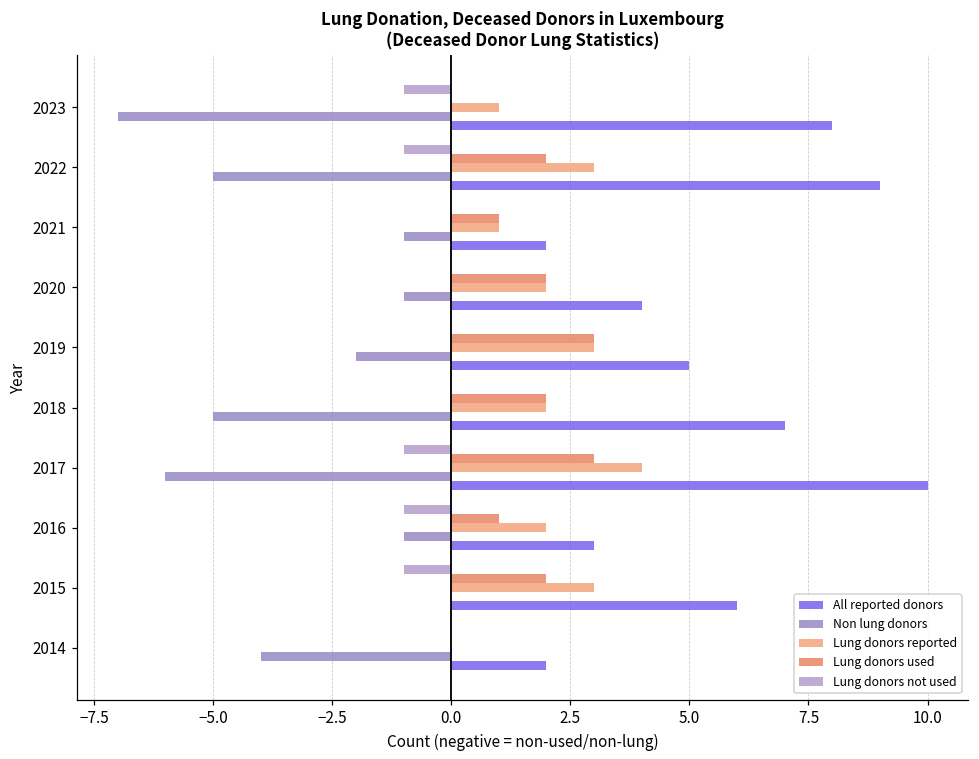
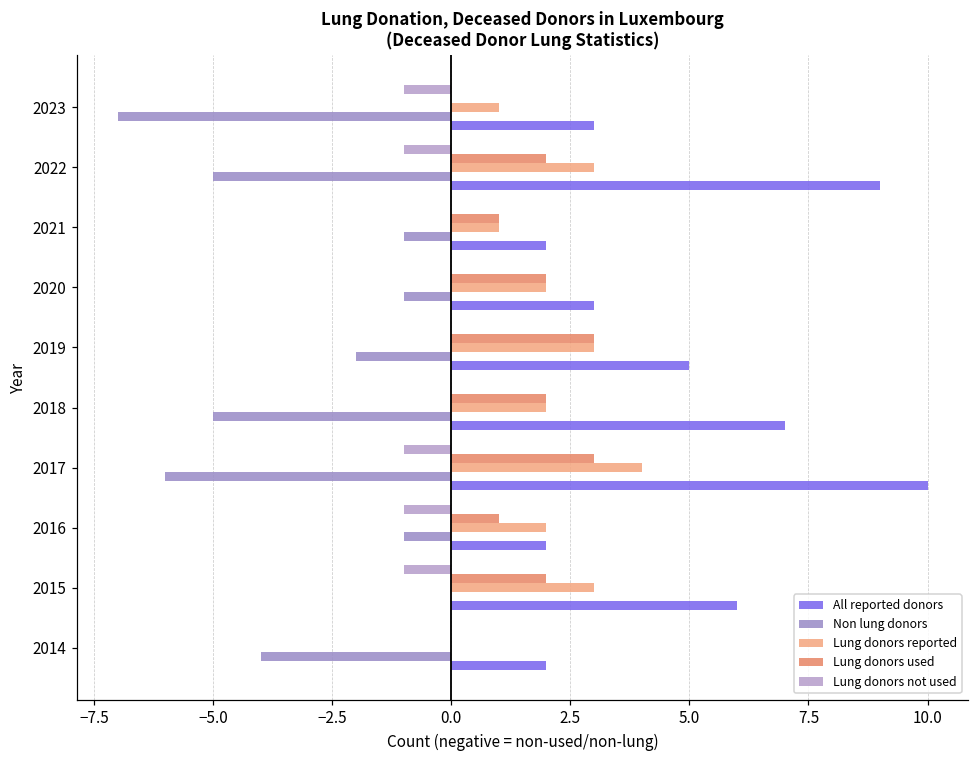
All reported donors, 2023: 8 -> 3
All reported donors, 2020: 4 -> 3
All reported donors, 2016: 3 -> 2
